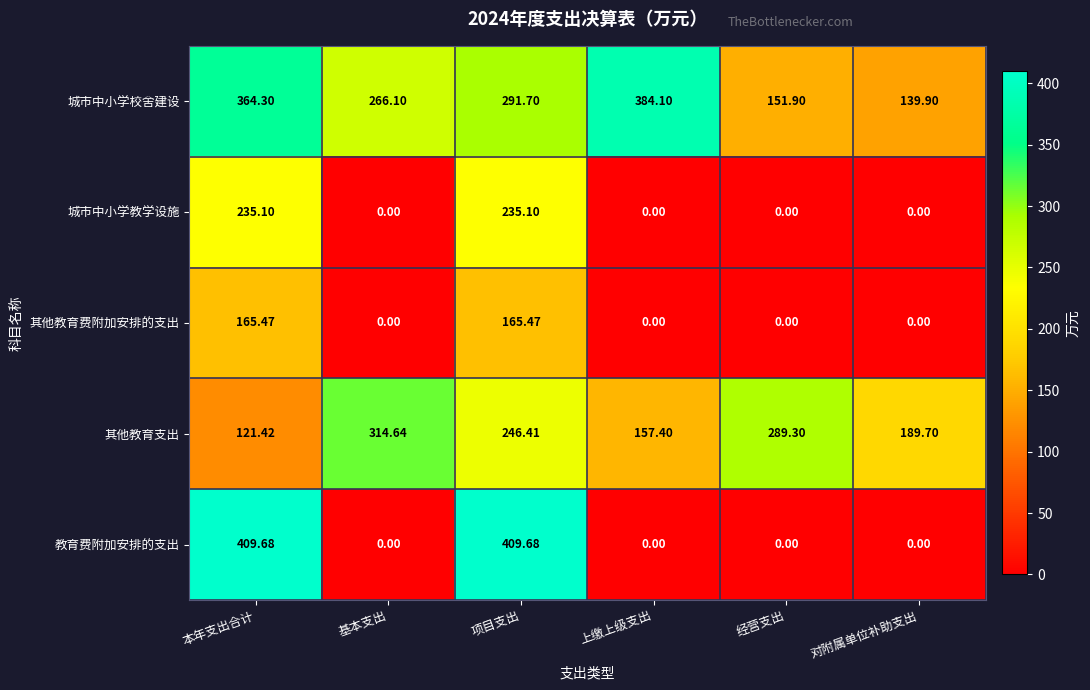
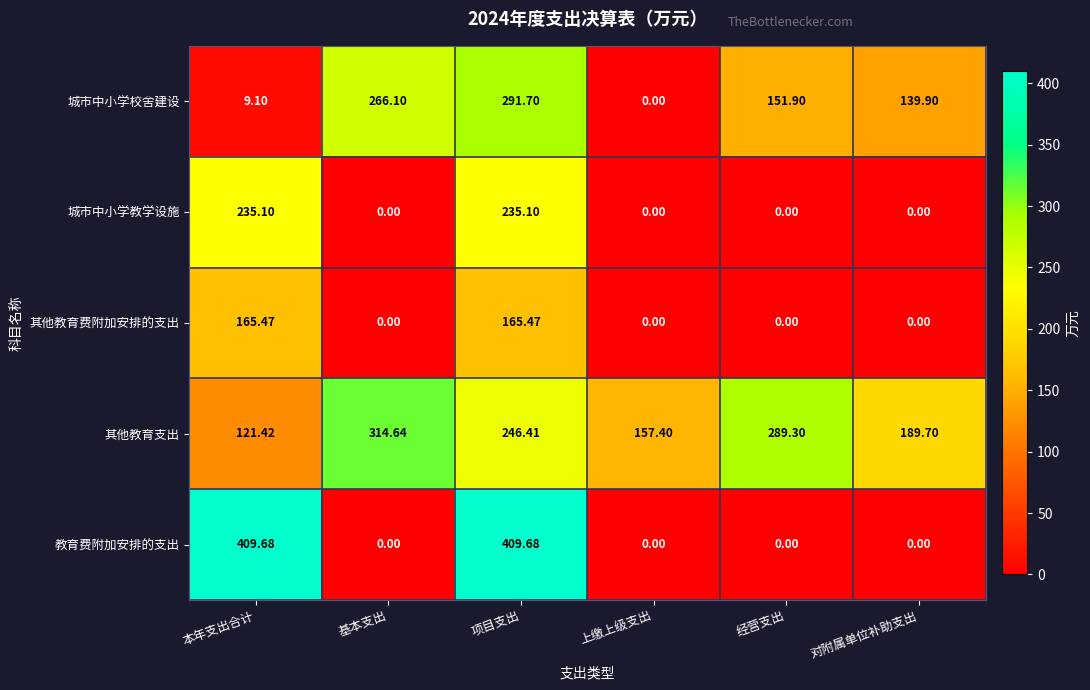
城市中小学校舍建设, 本年支出合计: 364.30 -> 9.10
城市中小学校舍建设, 上缴上级支出: 384.10 -> 0.00
